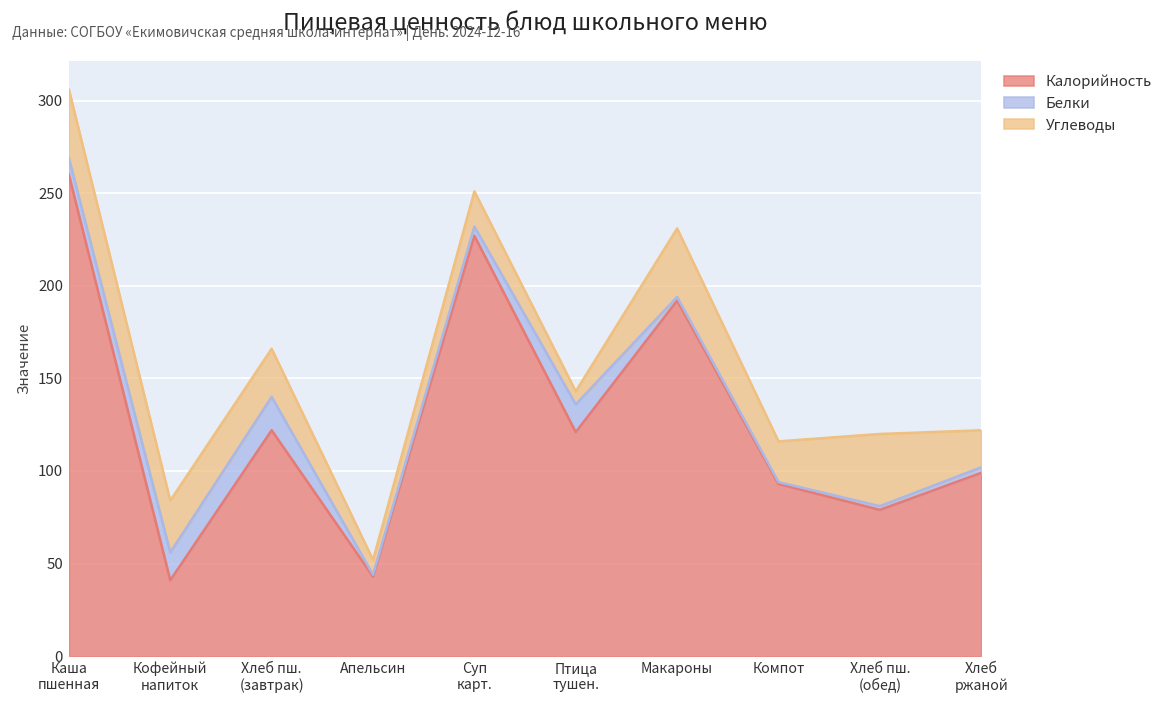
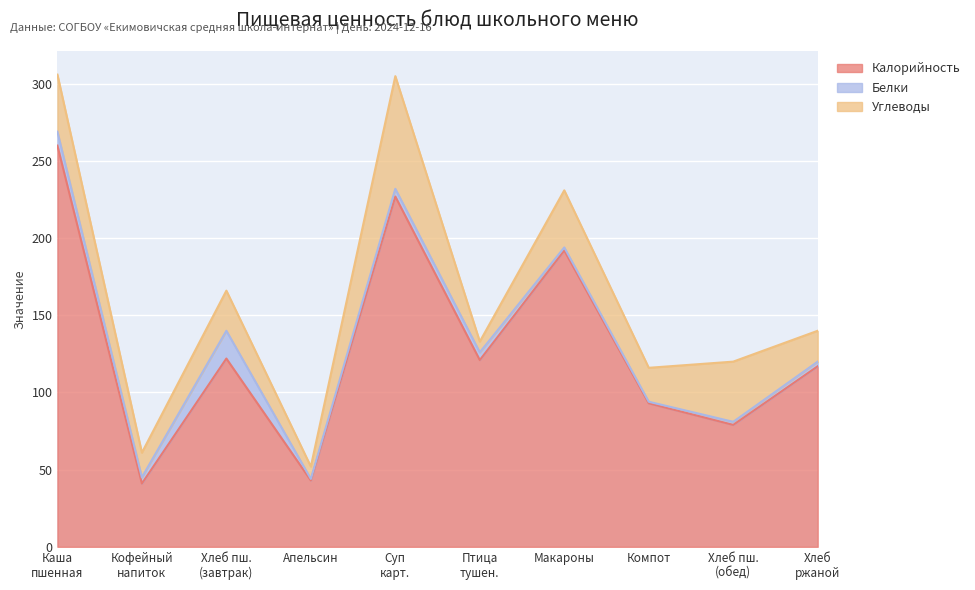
Белки, Кофейный напиток: 15 -> 4
Углеводы, Кофейный напиток: 28 -> 16
Углеводы, Суп карт.: 19 -> 73
Белки, Птица тушен.: 15 -> 5
Калорийность, Хлеб ржаной: 99 -> 117
